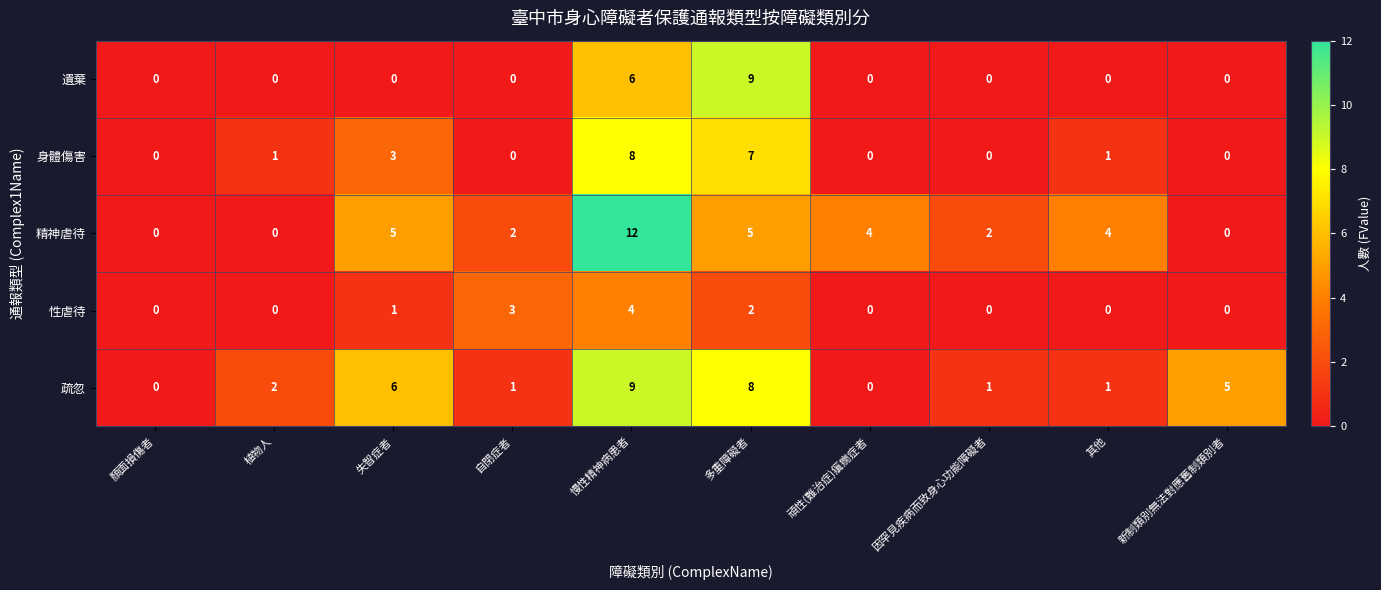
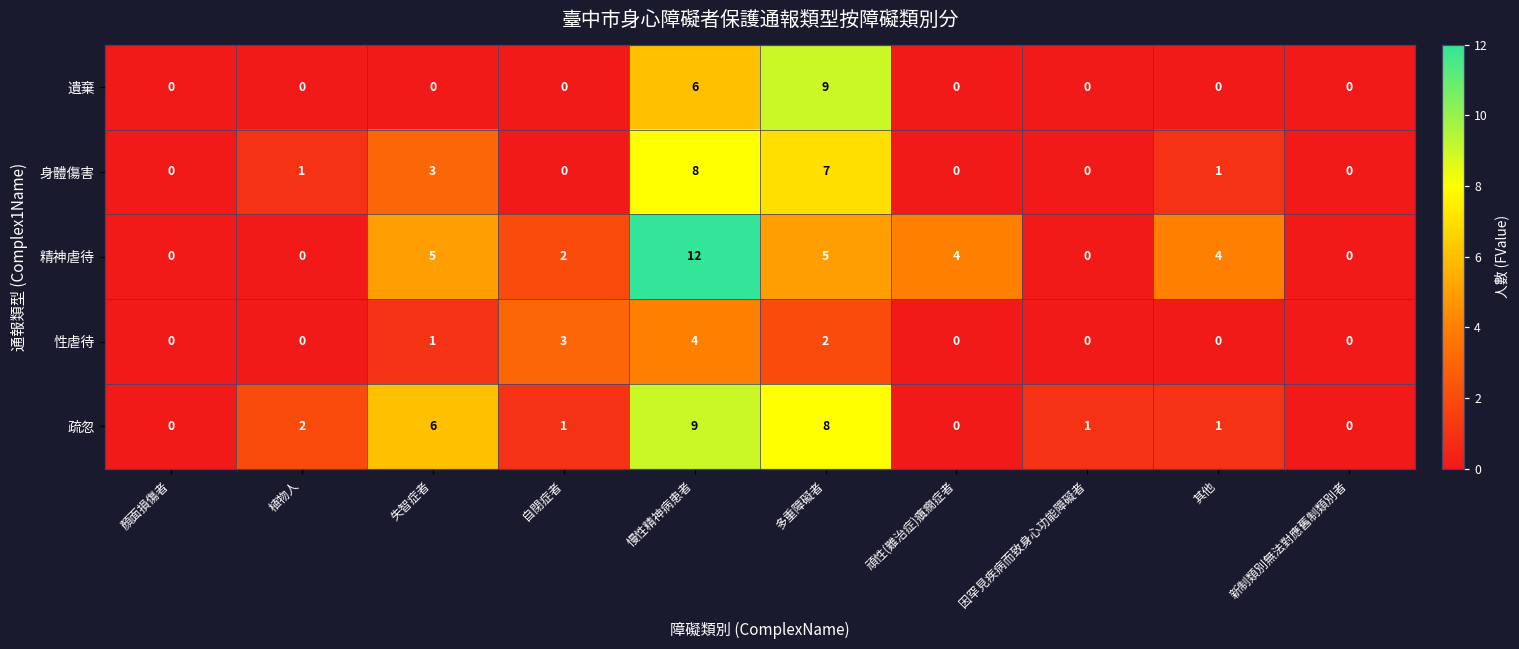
精神虐待, 因罕見疾病而致身心功能障礙者: 2 -> 0
疏忽, 新制類別無法對應舊制類別者: 5 -> 0
